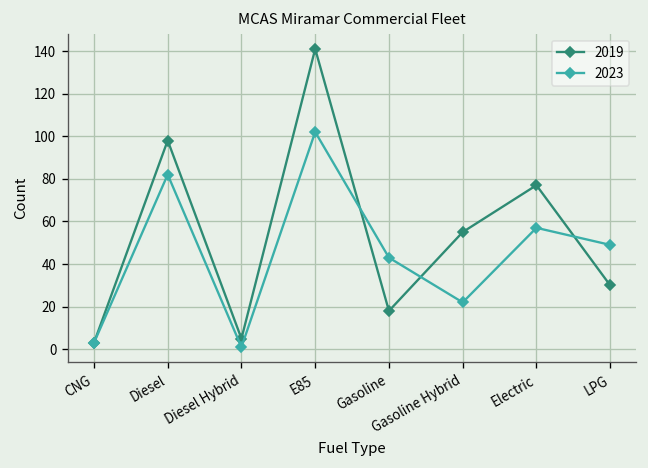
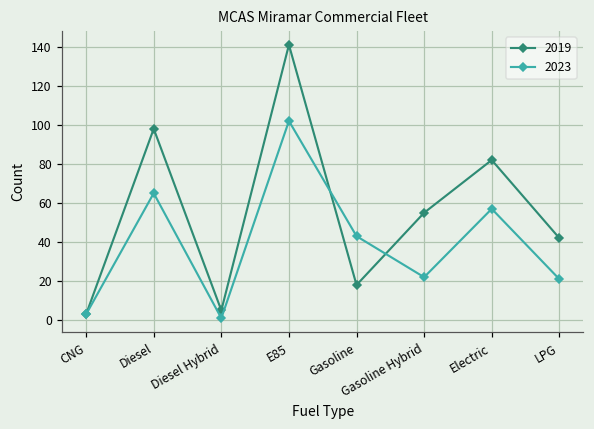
2023, Diesel: 82 -> 65
2019, Electric: 77 -> 82
2019, LPG: 30 -> 42
2023, LPG: 49 -> 21
